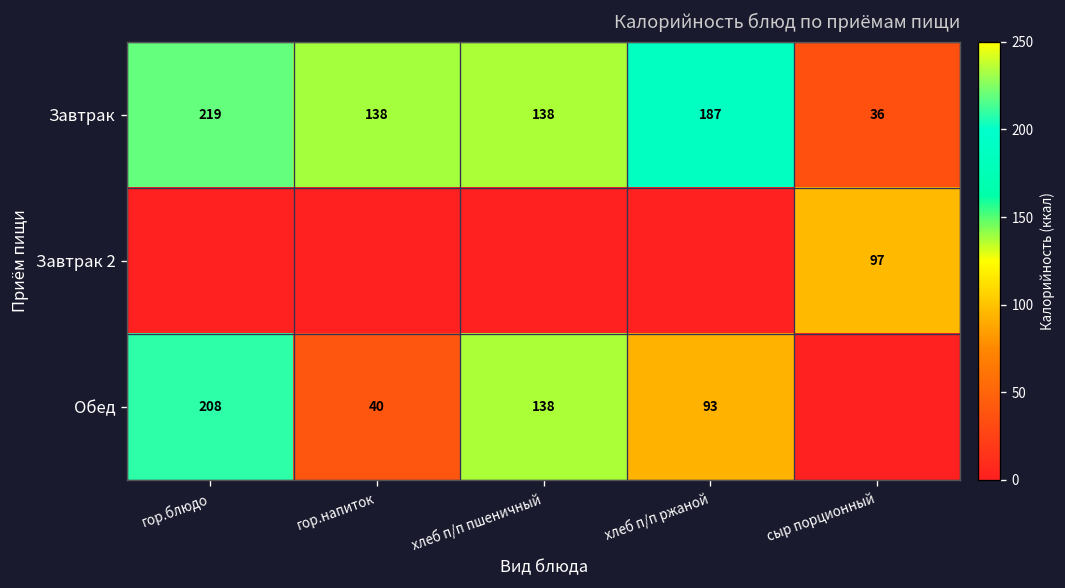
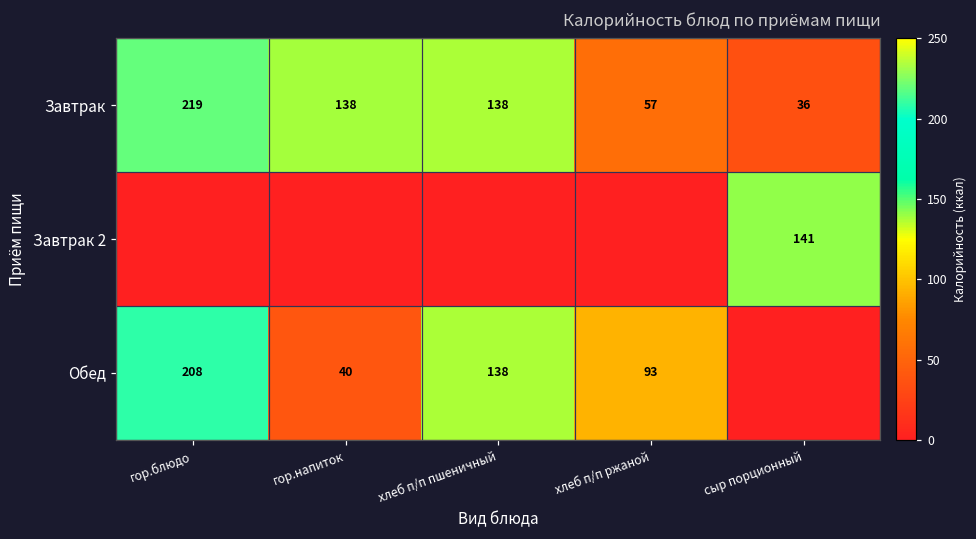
Завтрак, хлеб п/п ржаной: 187 -> 57
Завтрак 2, сыр порционный: 97 -> 141
